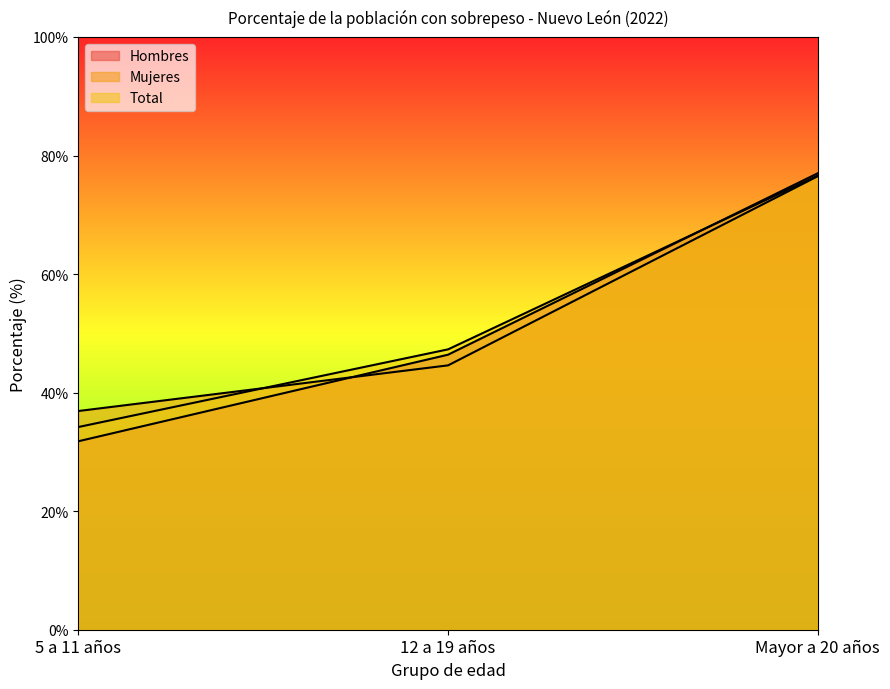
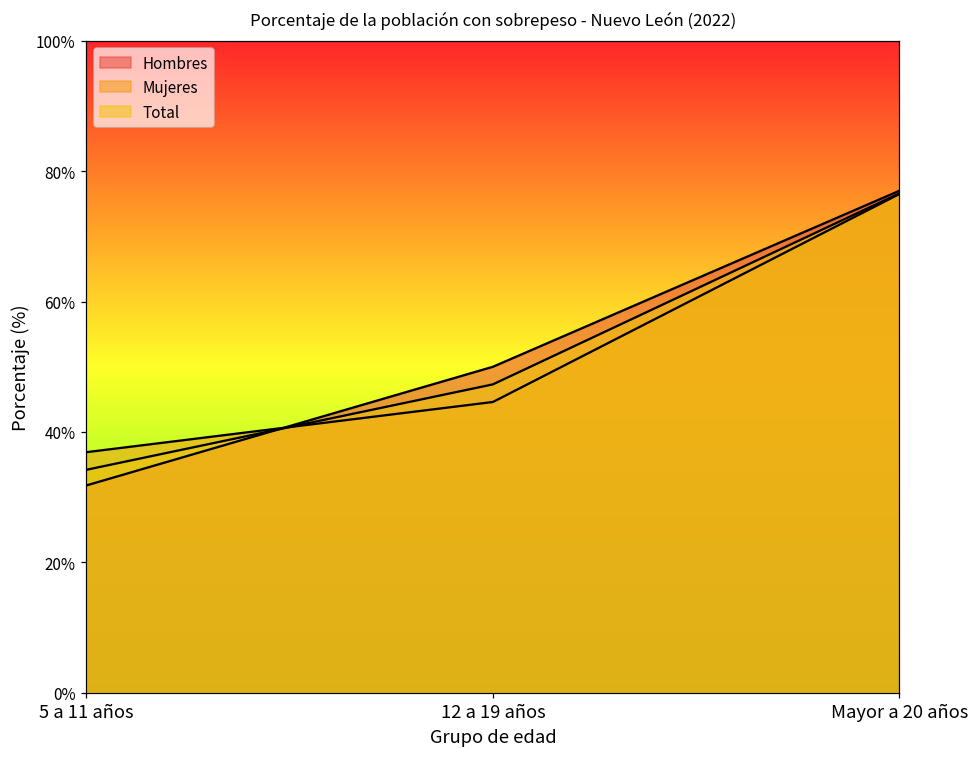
Hombres, 12 a 19 años: 46% -> 50%
